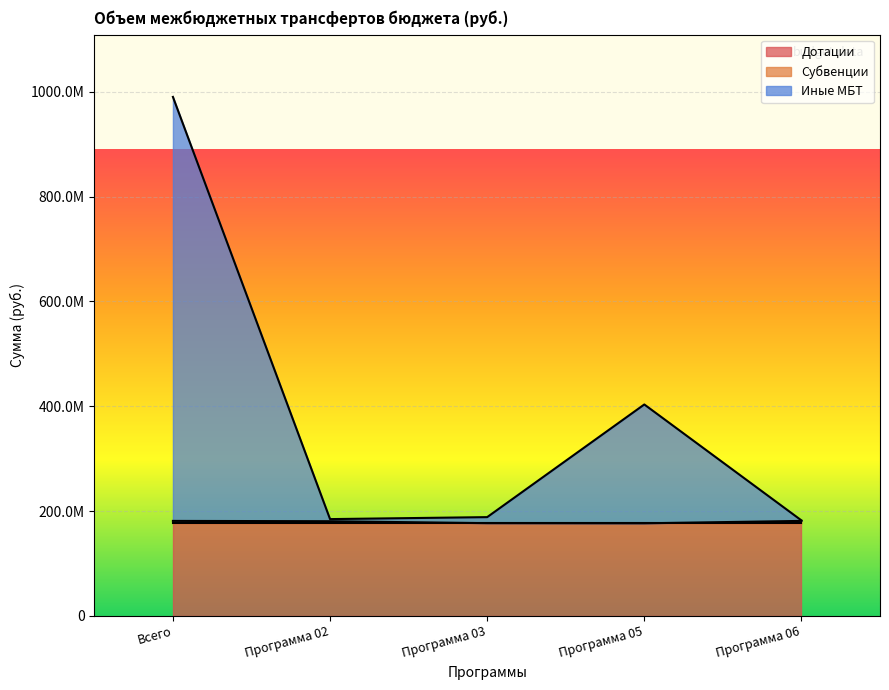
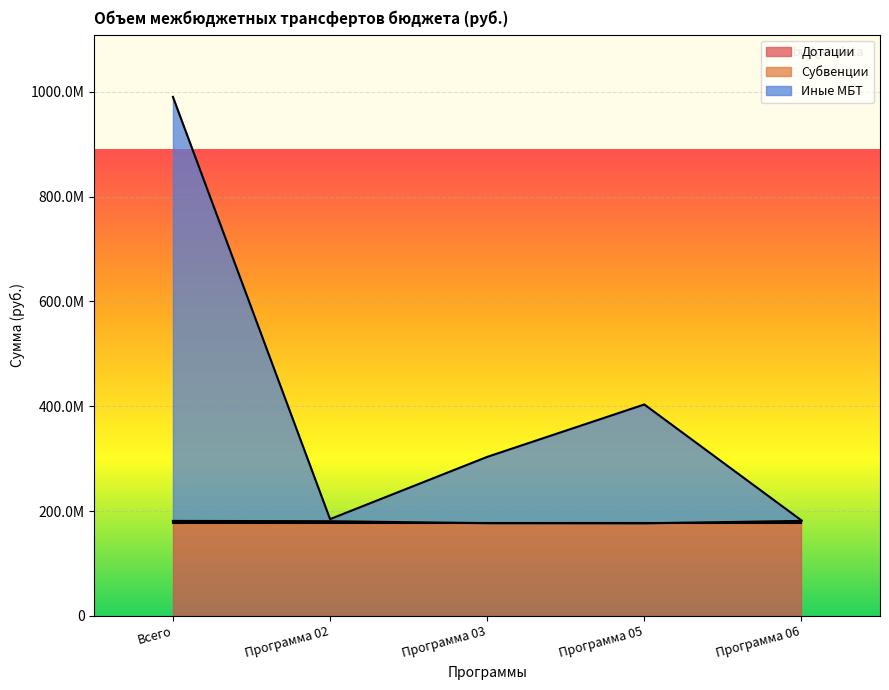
Иные МБТ, Программа 03: 10000000 -> 130000000
